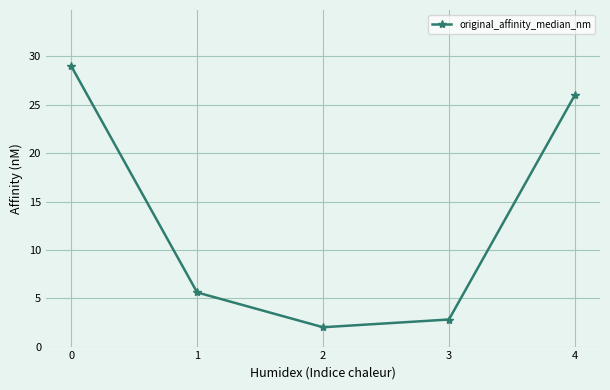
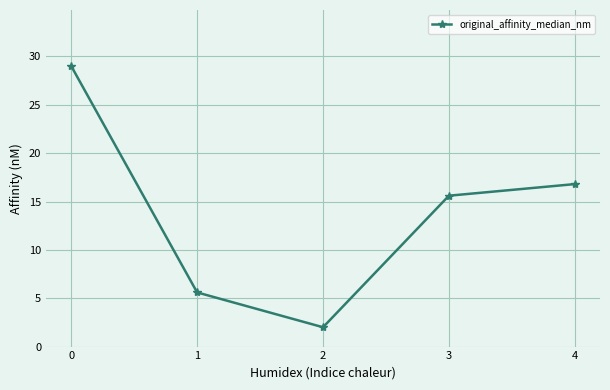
3: 3 -> 16
4: 26 -> 17
